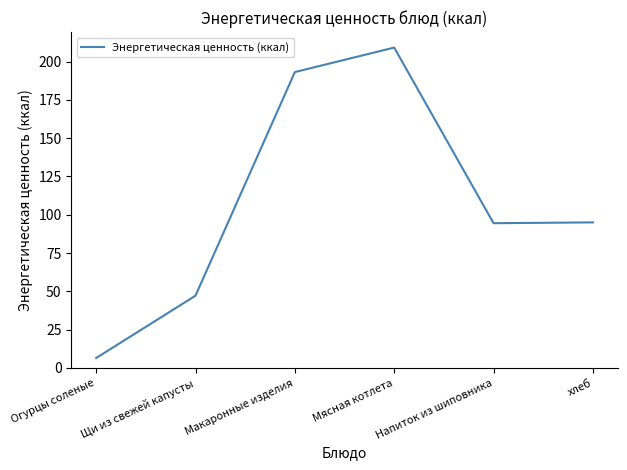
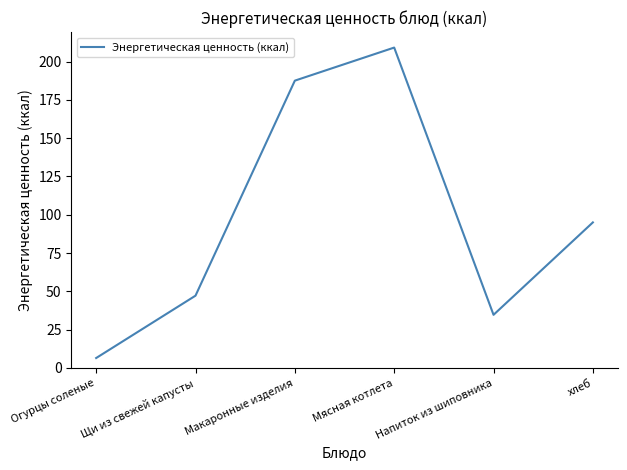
Макаронные изделия: 193 -> 188
Напиток из шиповника: 95 -> 35
